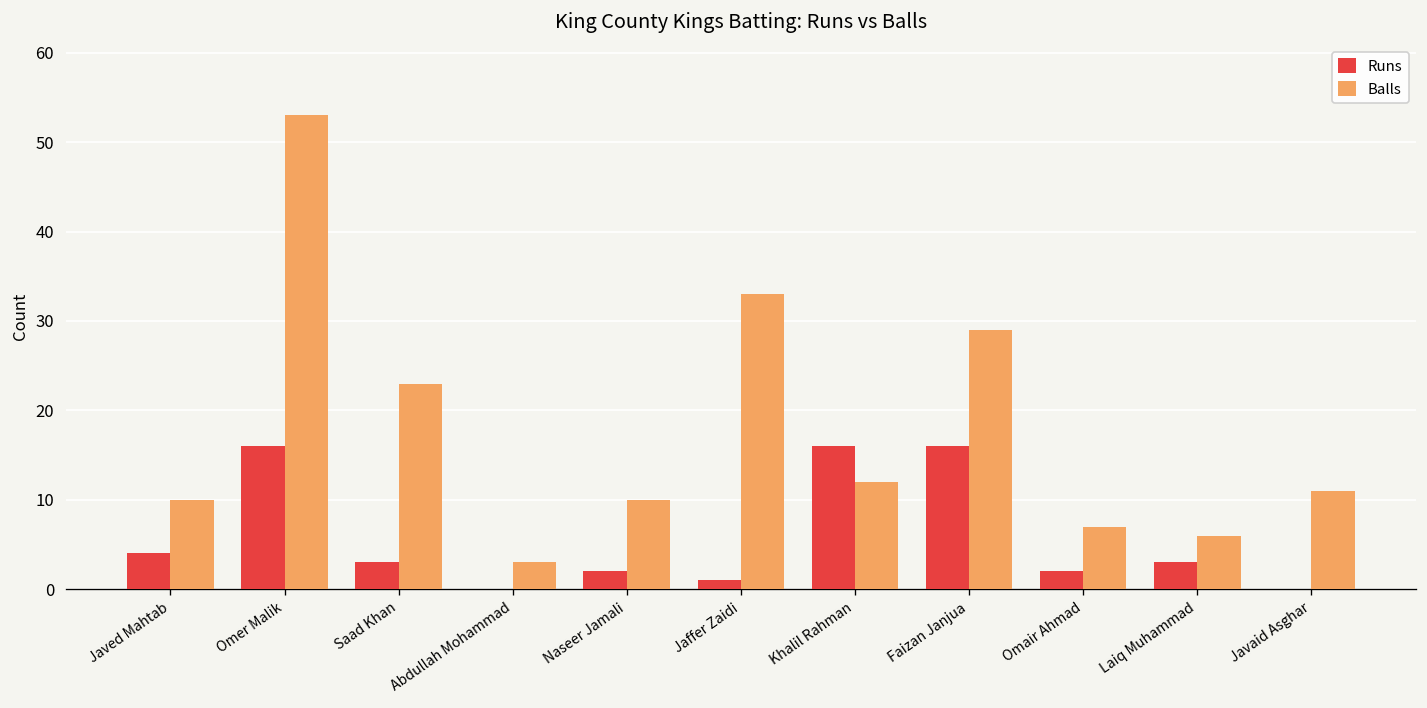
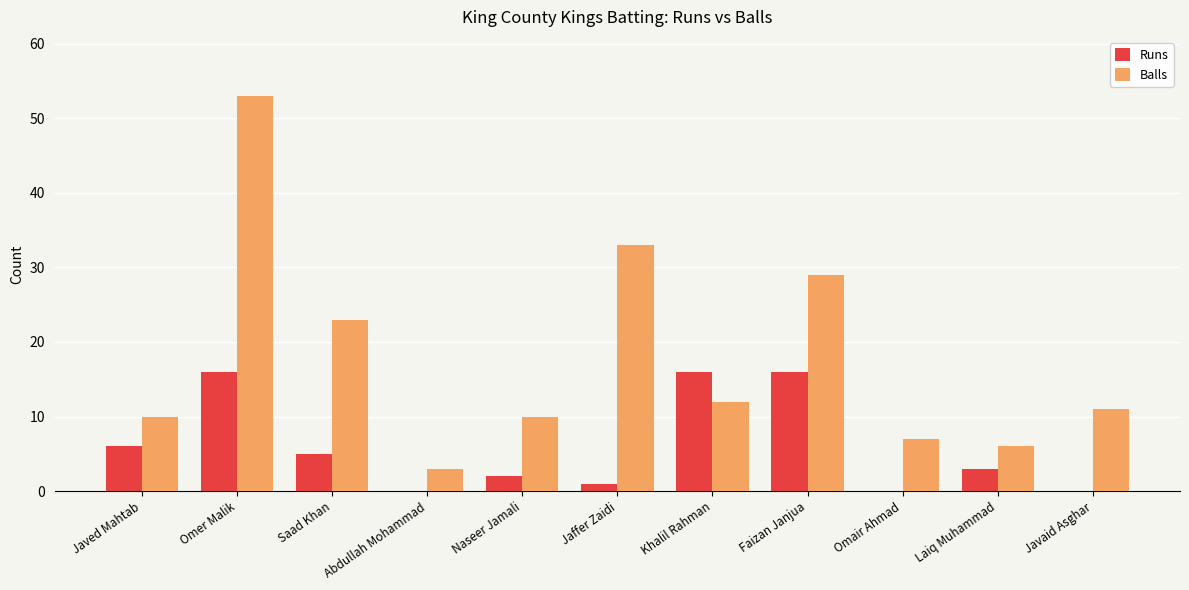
Runs, Javed Mahtab: 4 -> 6
Runs, Saad Khan: 3 -> 5
Runs, Omair Ahmad: 2 -> 0
